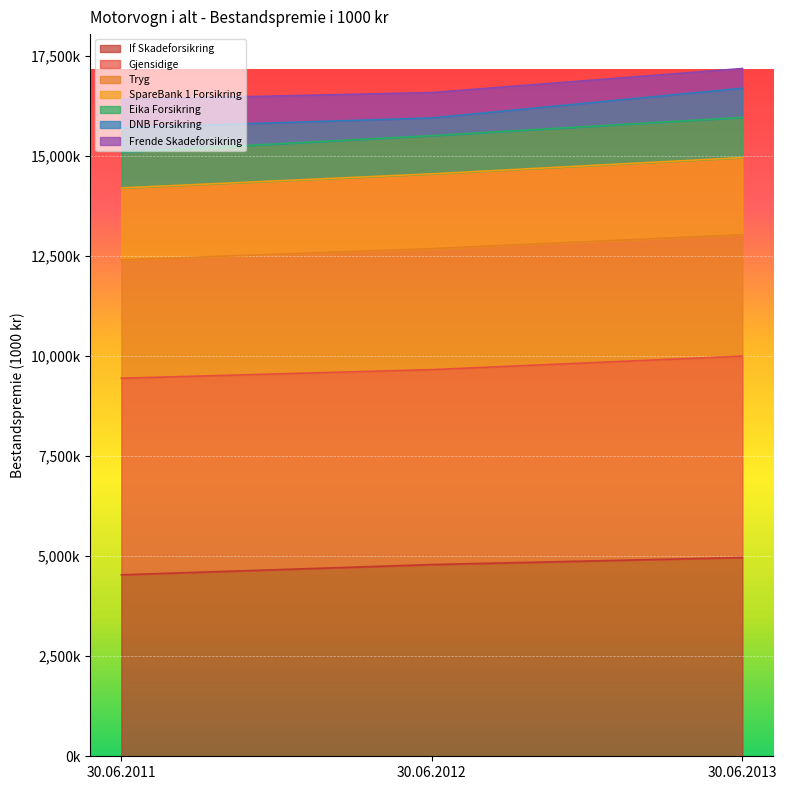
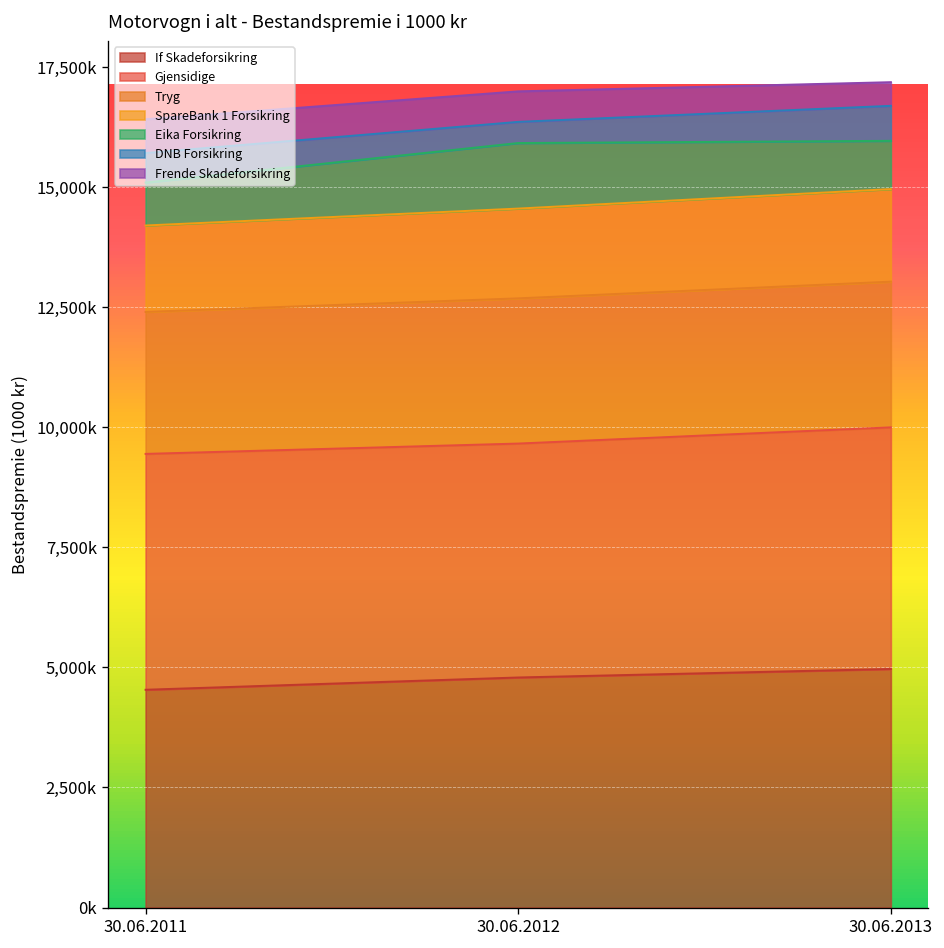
Eika Forsikring, 30.06.2012: 1,000,000 -> 1,400,000
